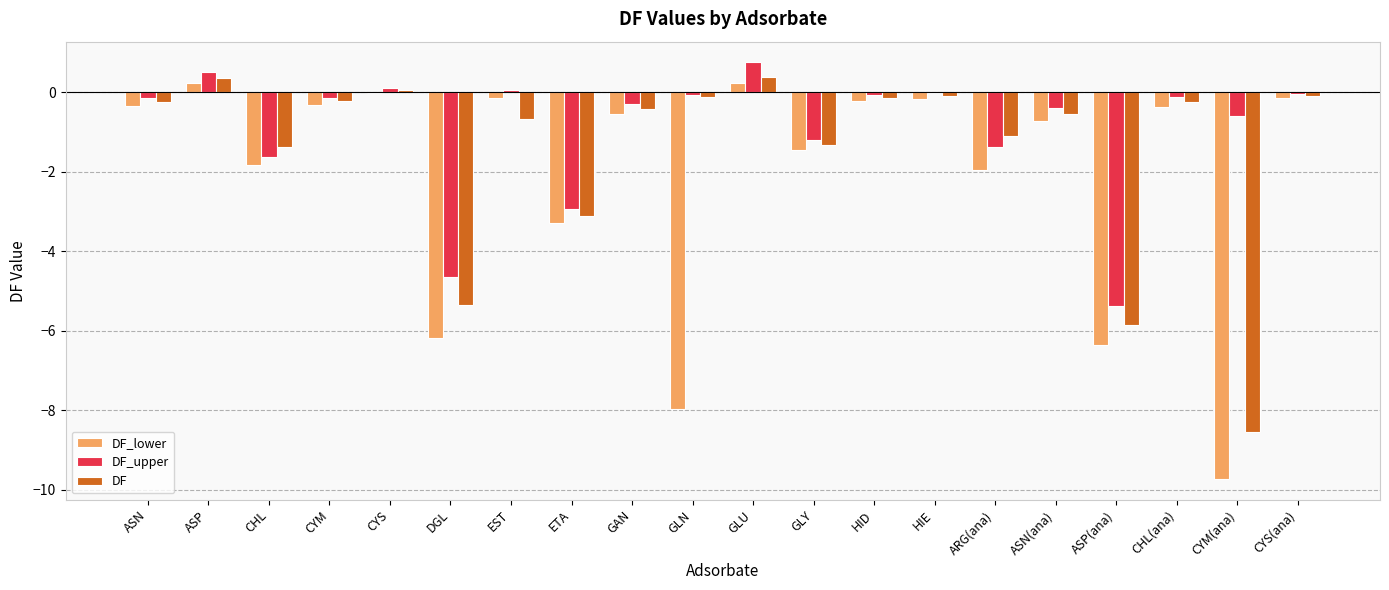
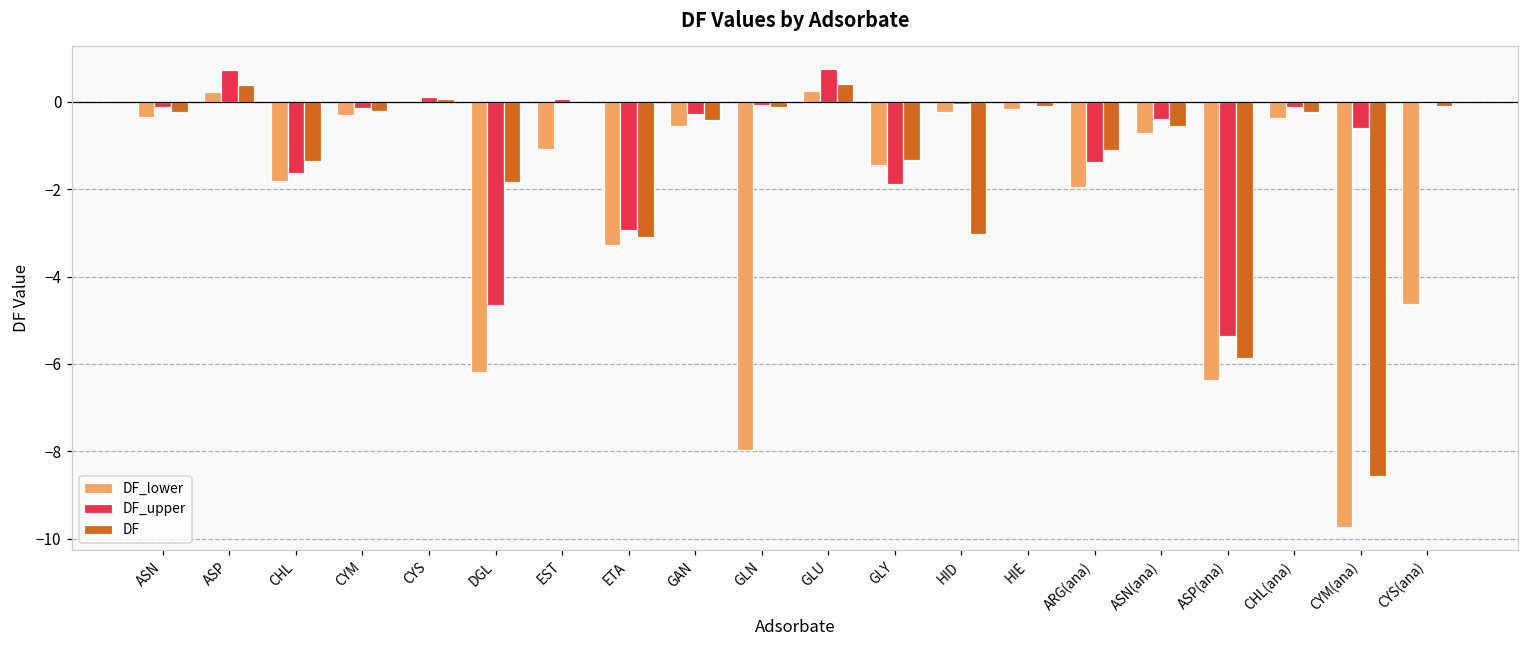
DF_upper, ASP: 0.5 -> 0.7
DF, DGL: -5.4 -> -1.8
DF_lower, EST: -0.1 -> -1.1
DF, EST: -0.7 -> 0.0
DF_upper, GLY: -1.2 -> -1.9
DF, HID: -0.1 -> -3.0
DF_lower, CYS(ana): -0.1 -> -4.6
